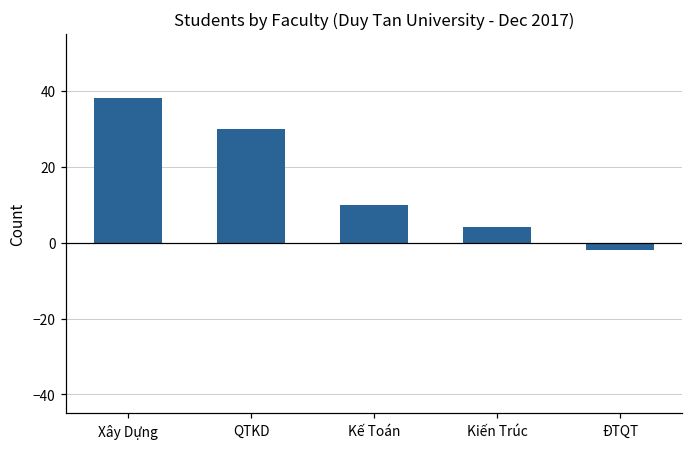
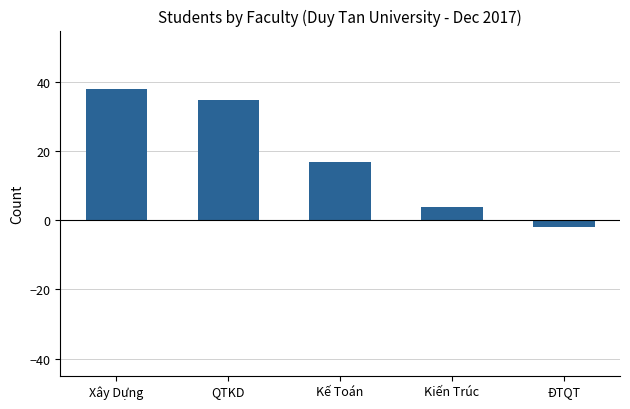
QTKD: 30 -> 35
Kế Toán: 10 -> 17
